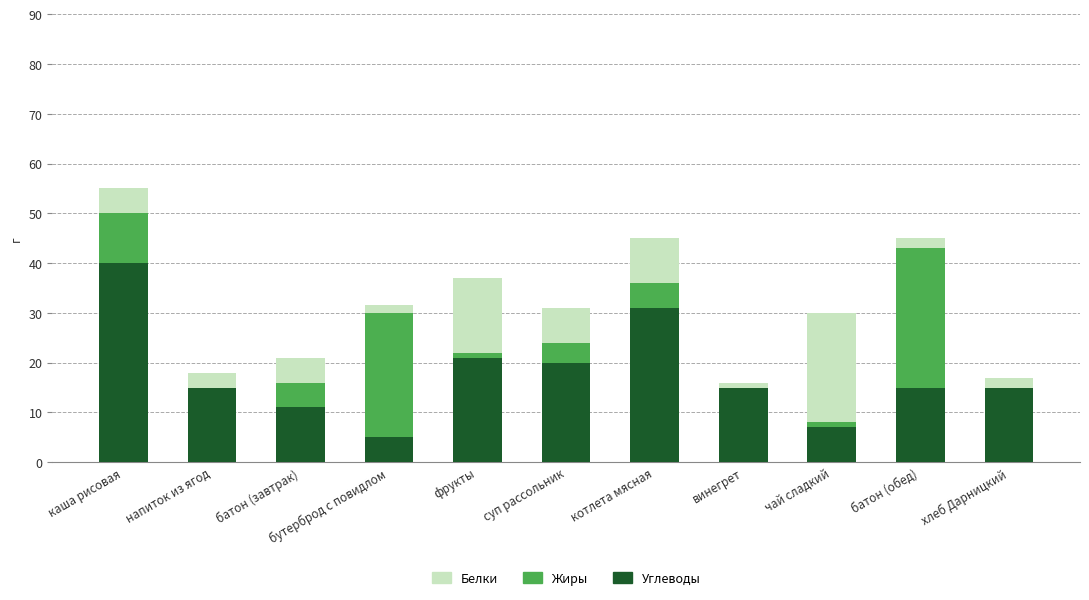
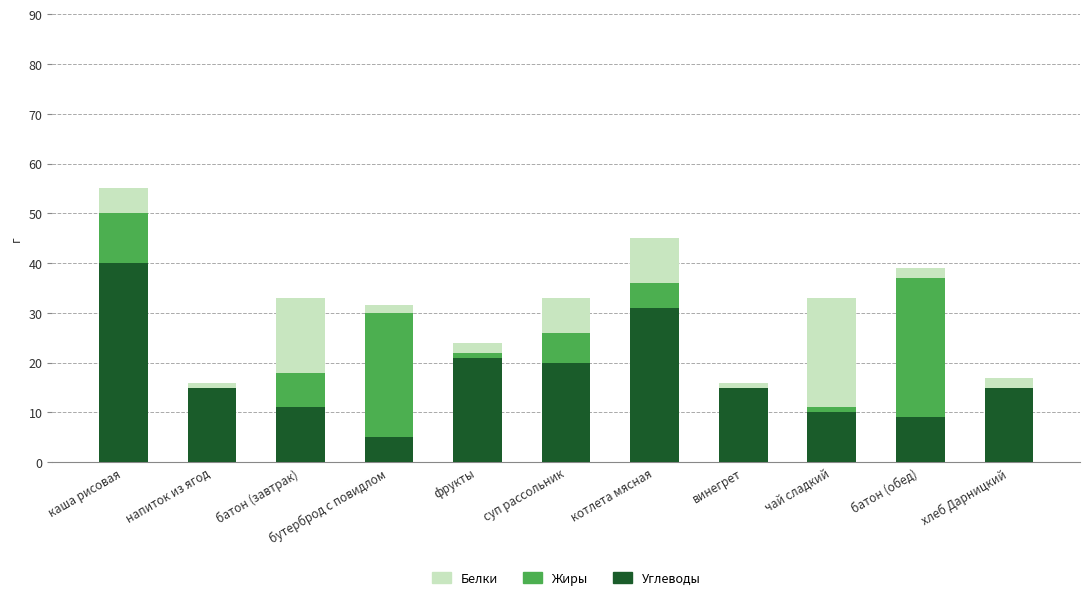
Белки, напиток из ягод: 3 -> 1
Жиры, батон (завтрак): 5 -> 7
Белки, батон (завтрак): 5 -> 15
Белки, фрукты: 15 -> 2
Жиры, суп рассольник: 4 -> 6
Углеводы, чай сладкий: 7 -> 10
Углеводы, батон (обед): 15 -> 9
